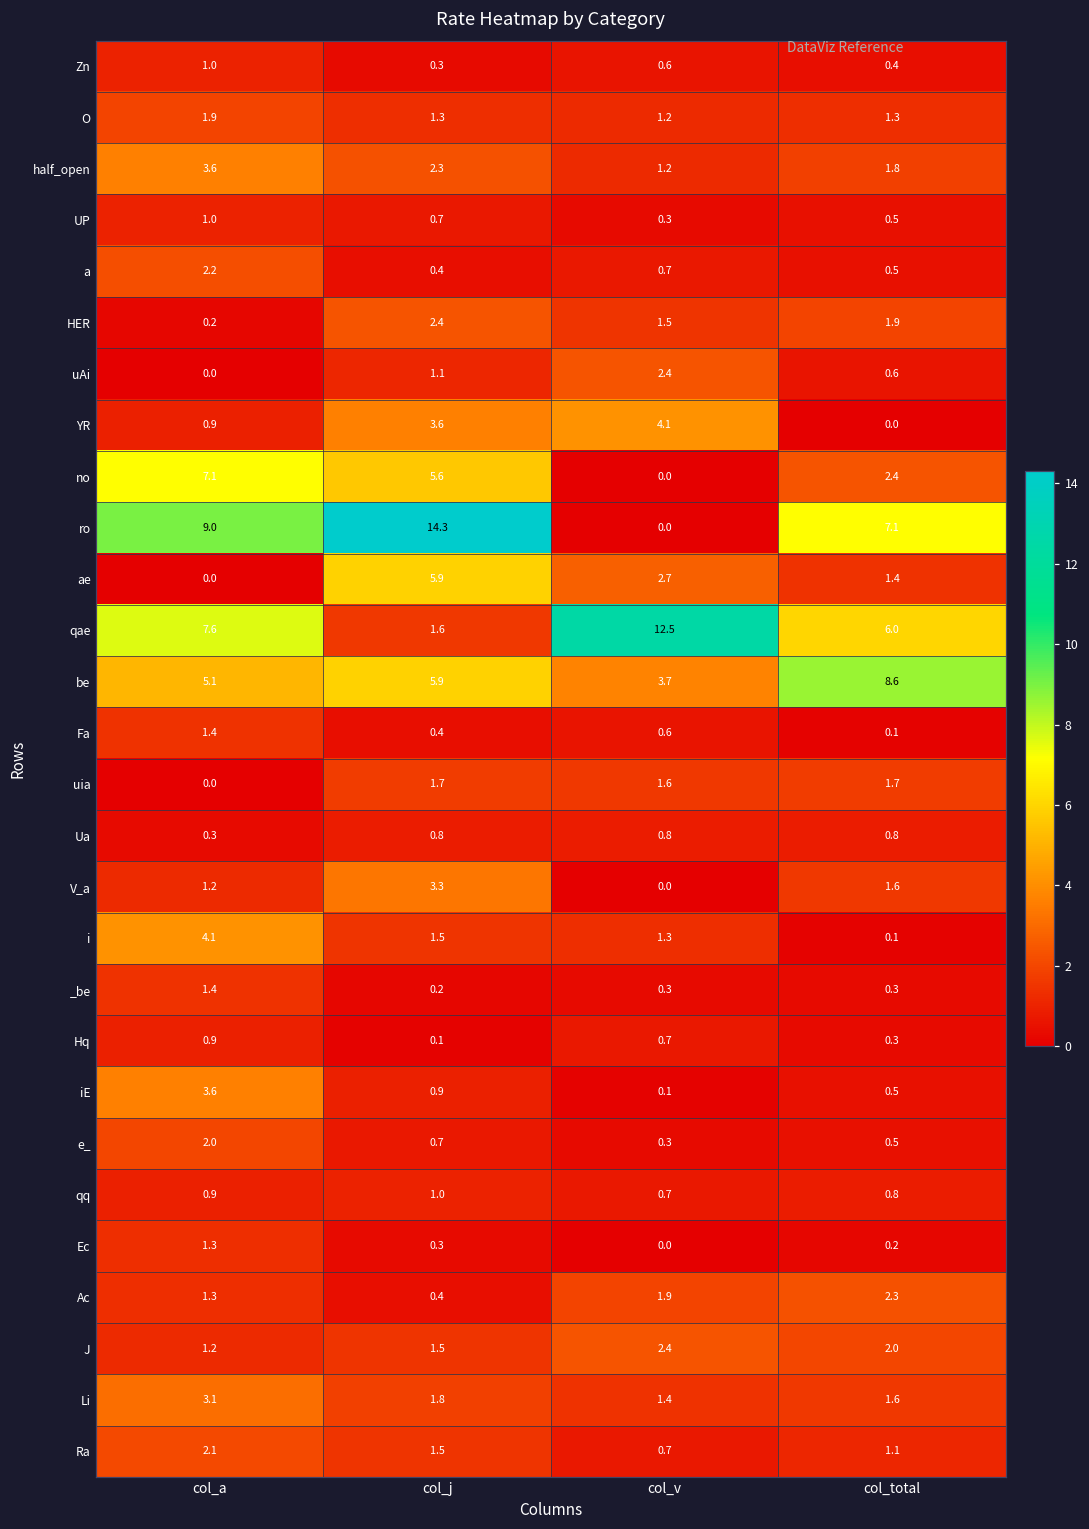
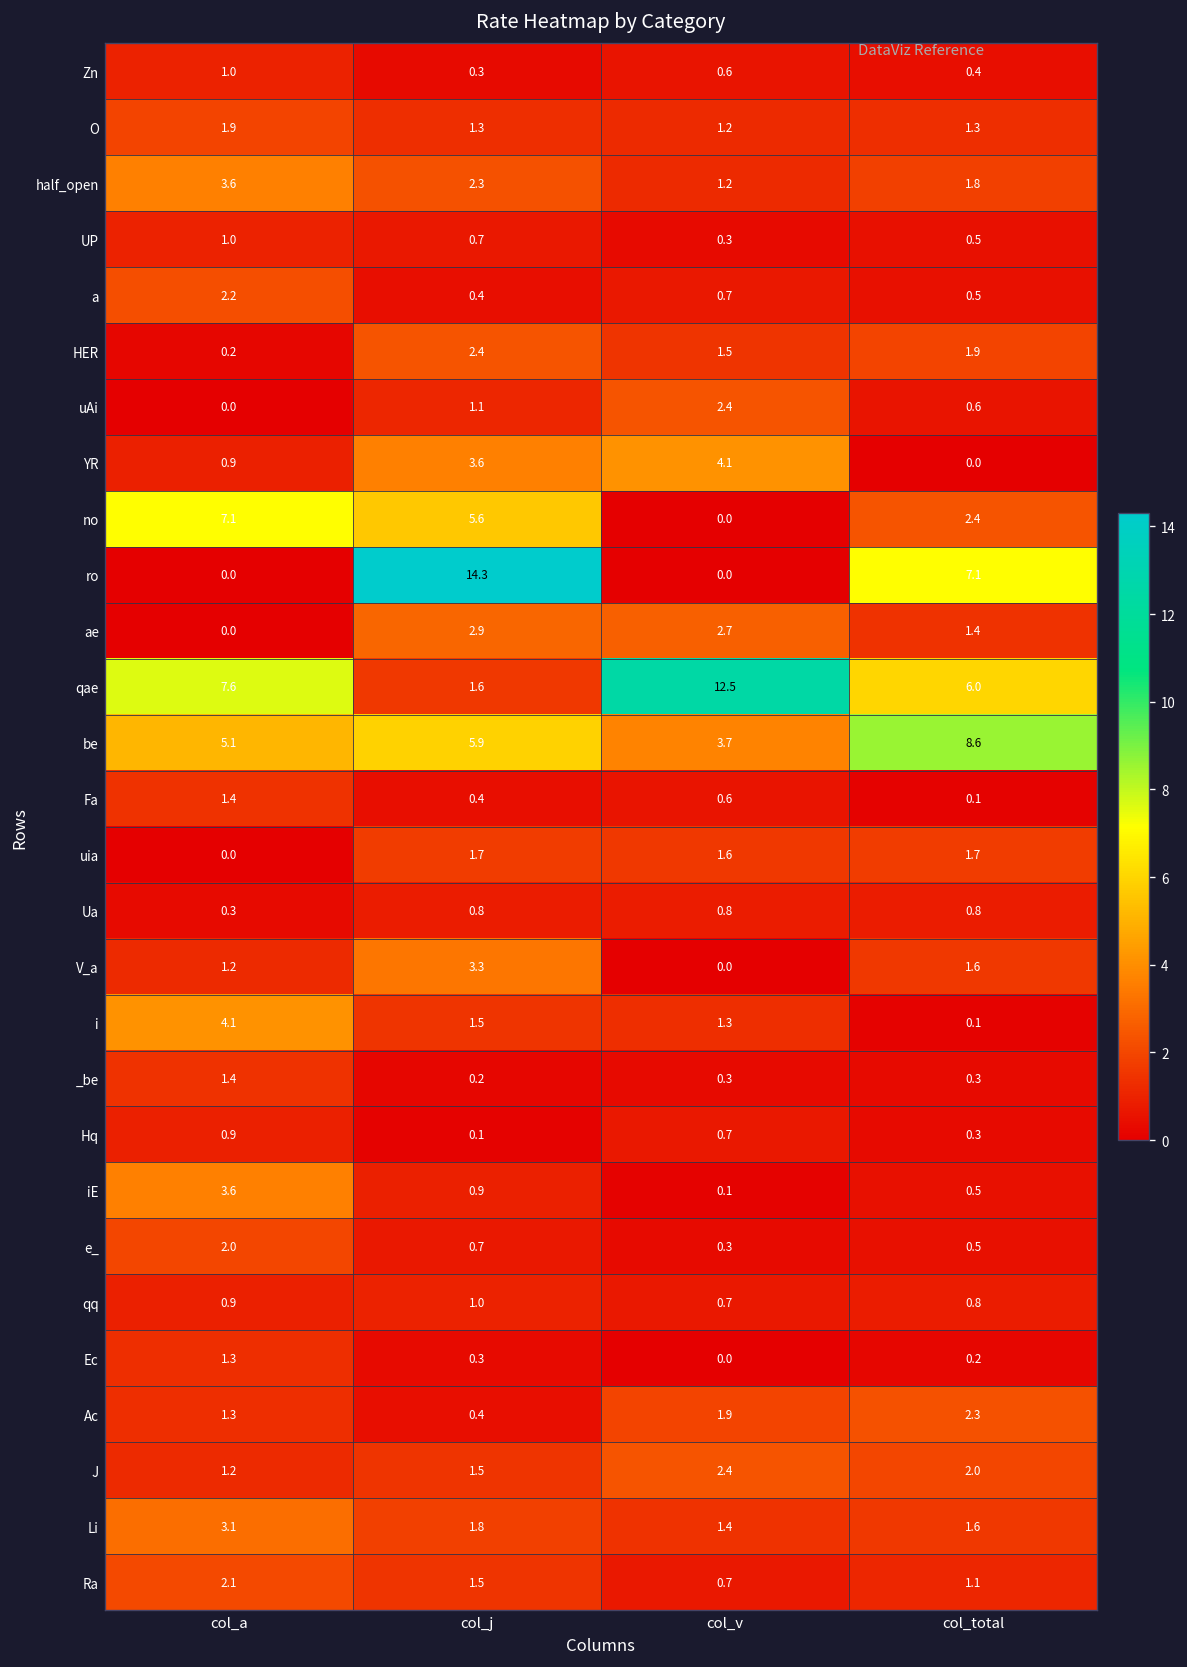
ro, col_a: 9.0 -> 0.0
ae, col_j: 5.9 -> 2.9
